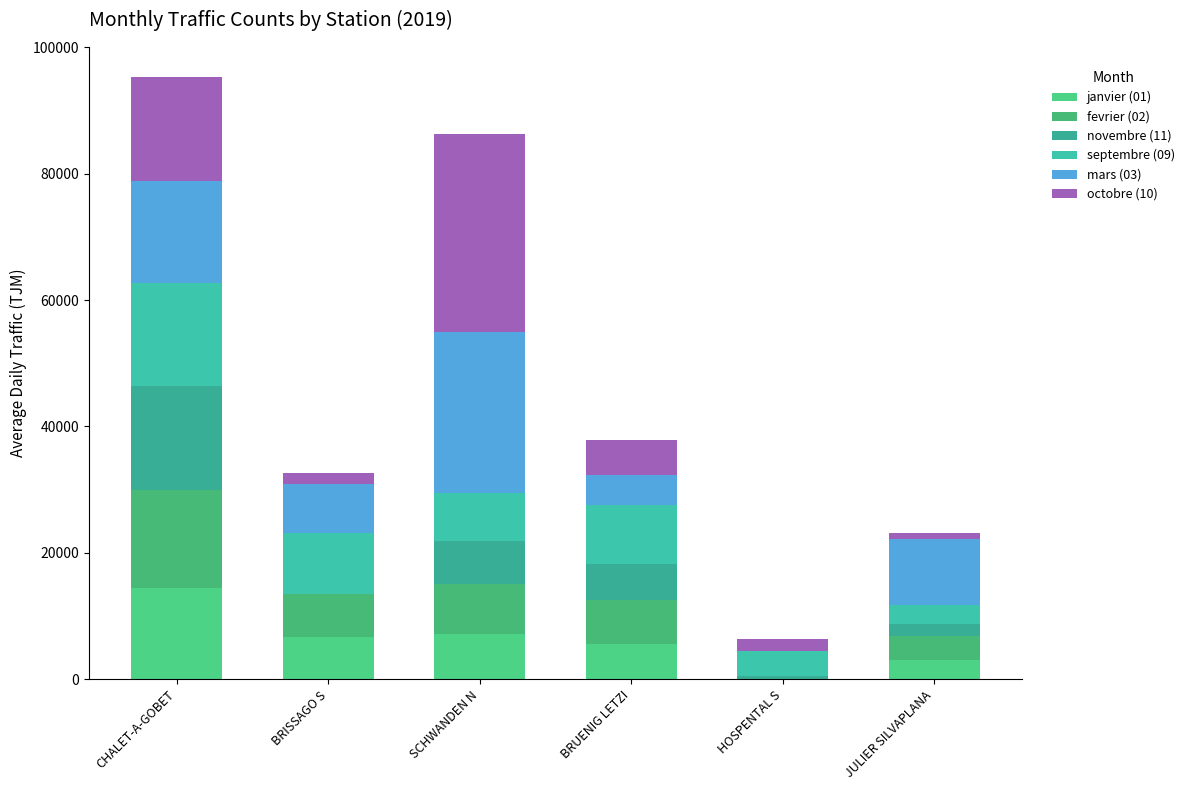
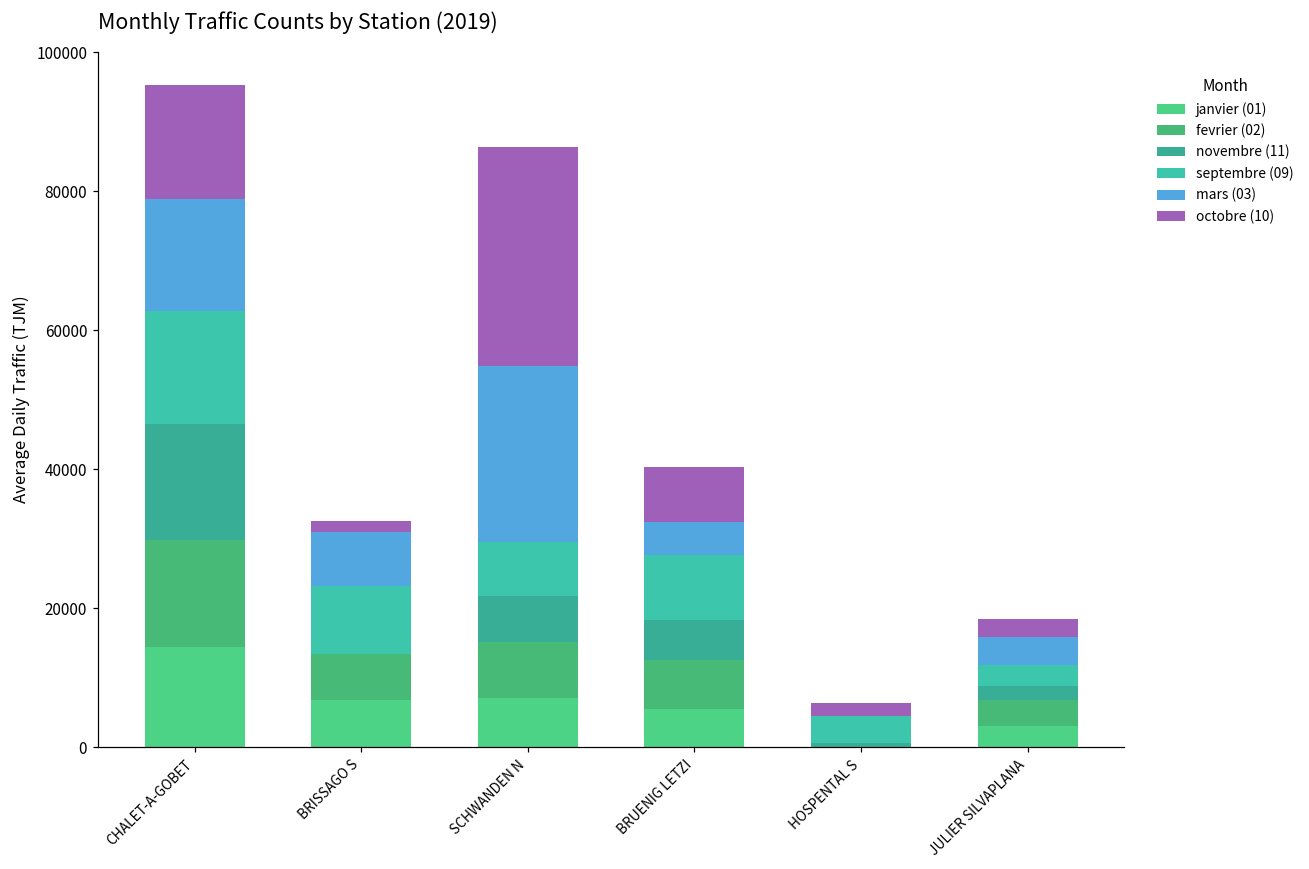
octobre (10), BRUENIG LETZI: 6000 -> 8000
mars (03), JULIER SILVAPLANA: 10000 -> 4000
octobre (10), JULIER SILVAPLANA: 1000 -> 3000
